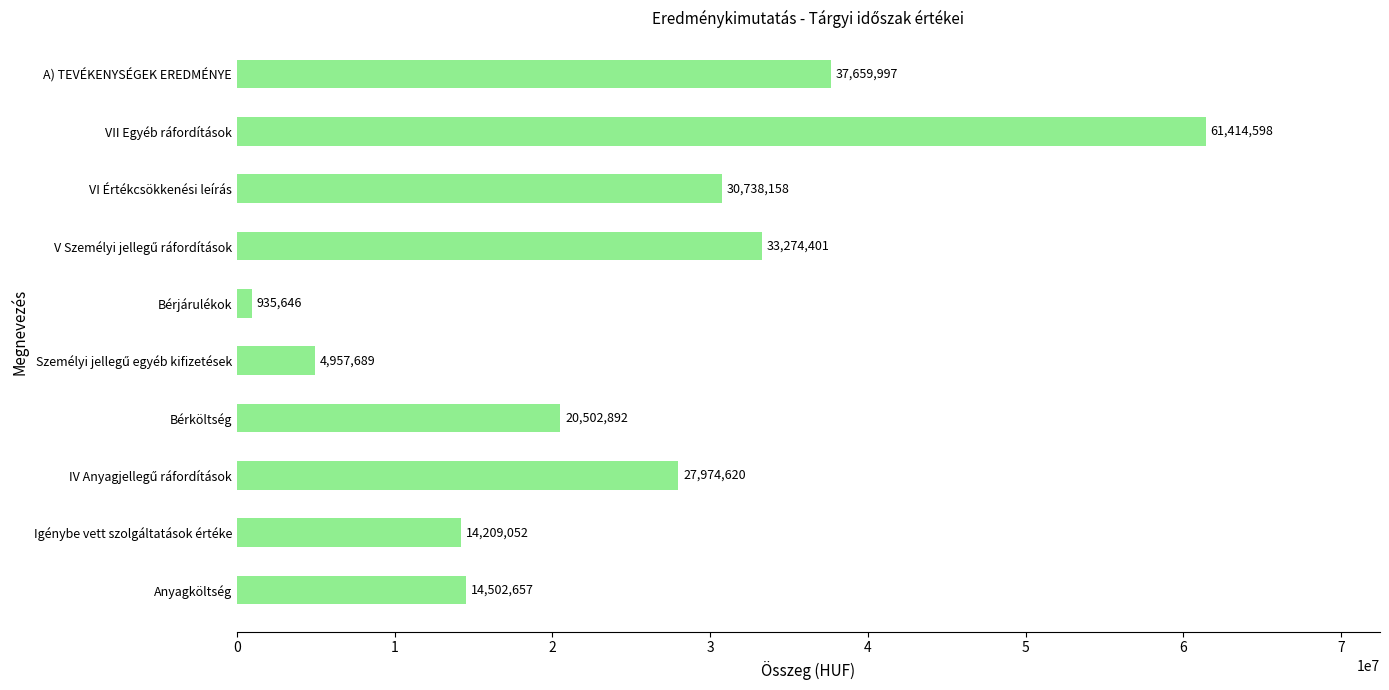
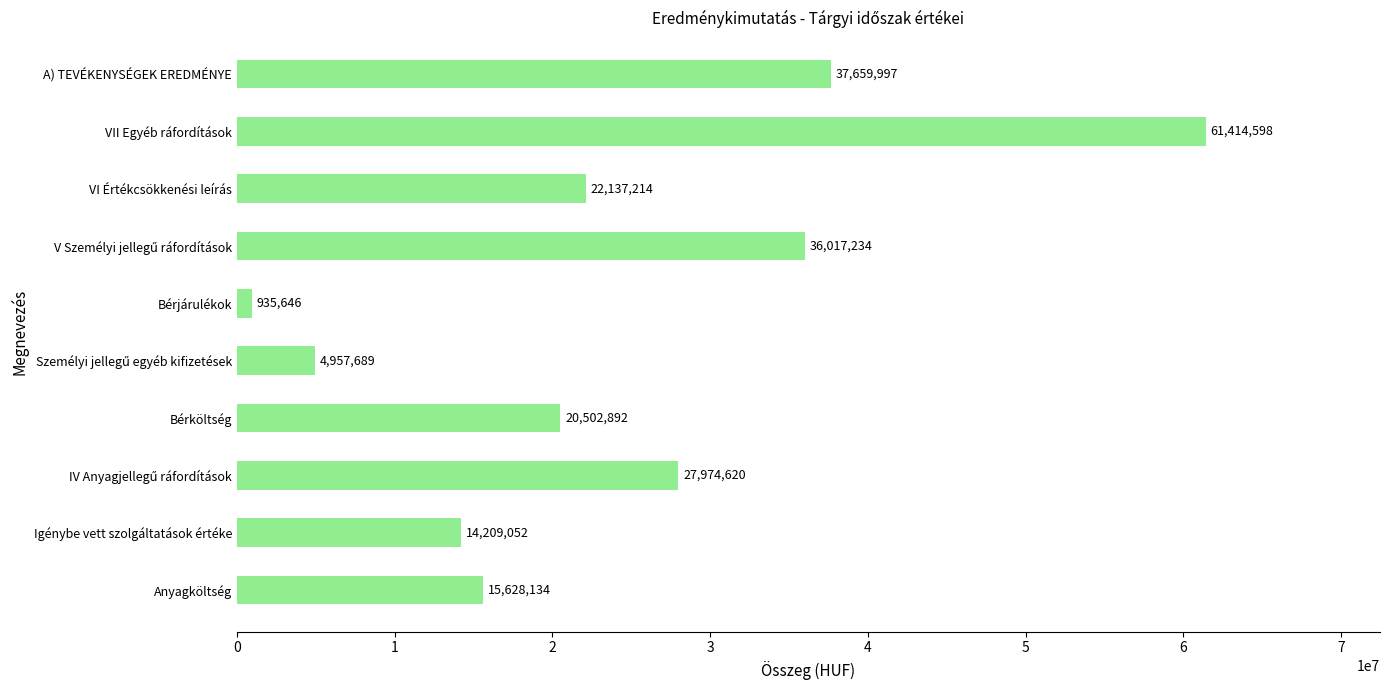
VI Értékcsökkenési leírás: 30,738,158 -> 22,137,214
V Személyi jellegű ráfordítások: 33,274,401 -> 36,017,234
Anyagköltség: 14,502,657 -> 15,628,134
